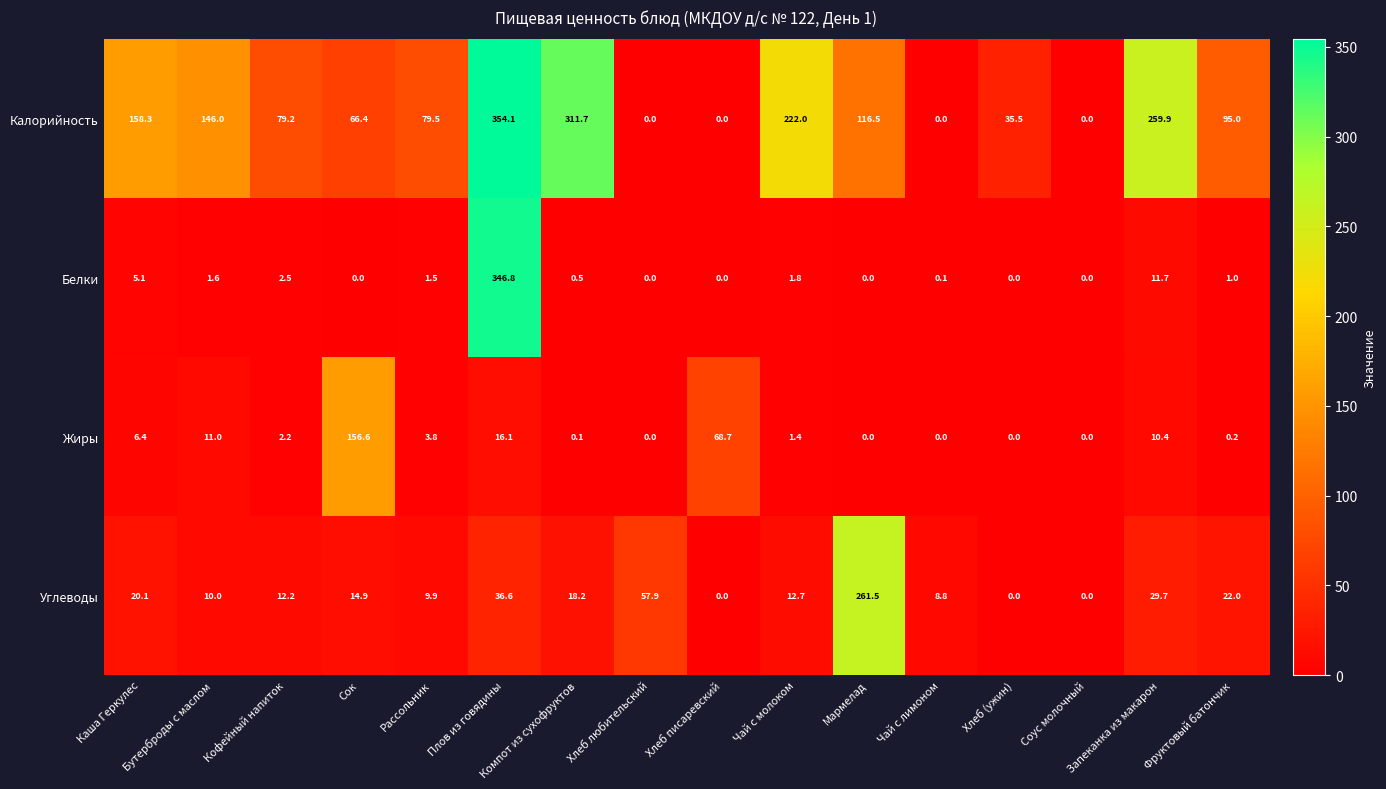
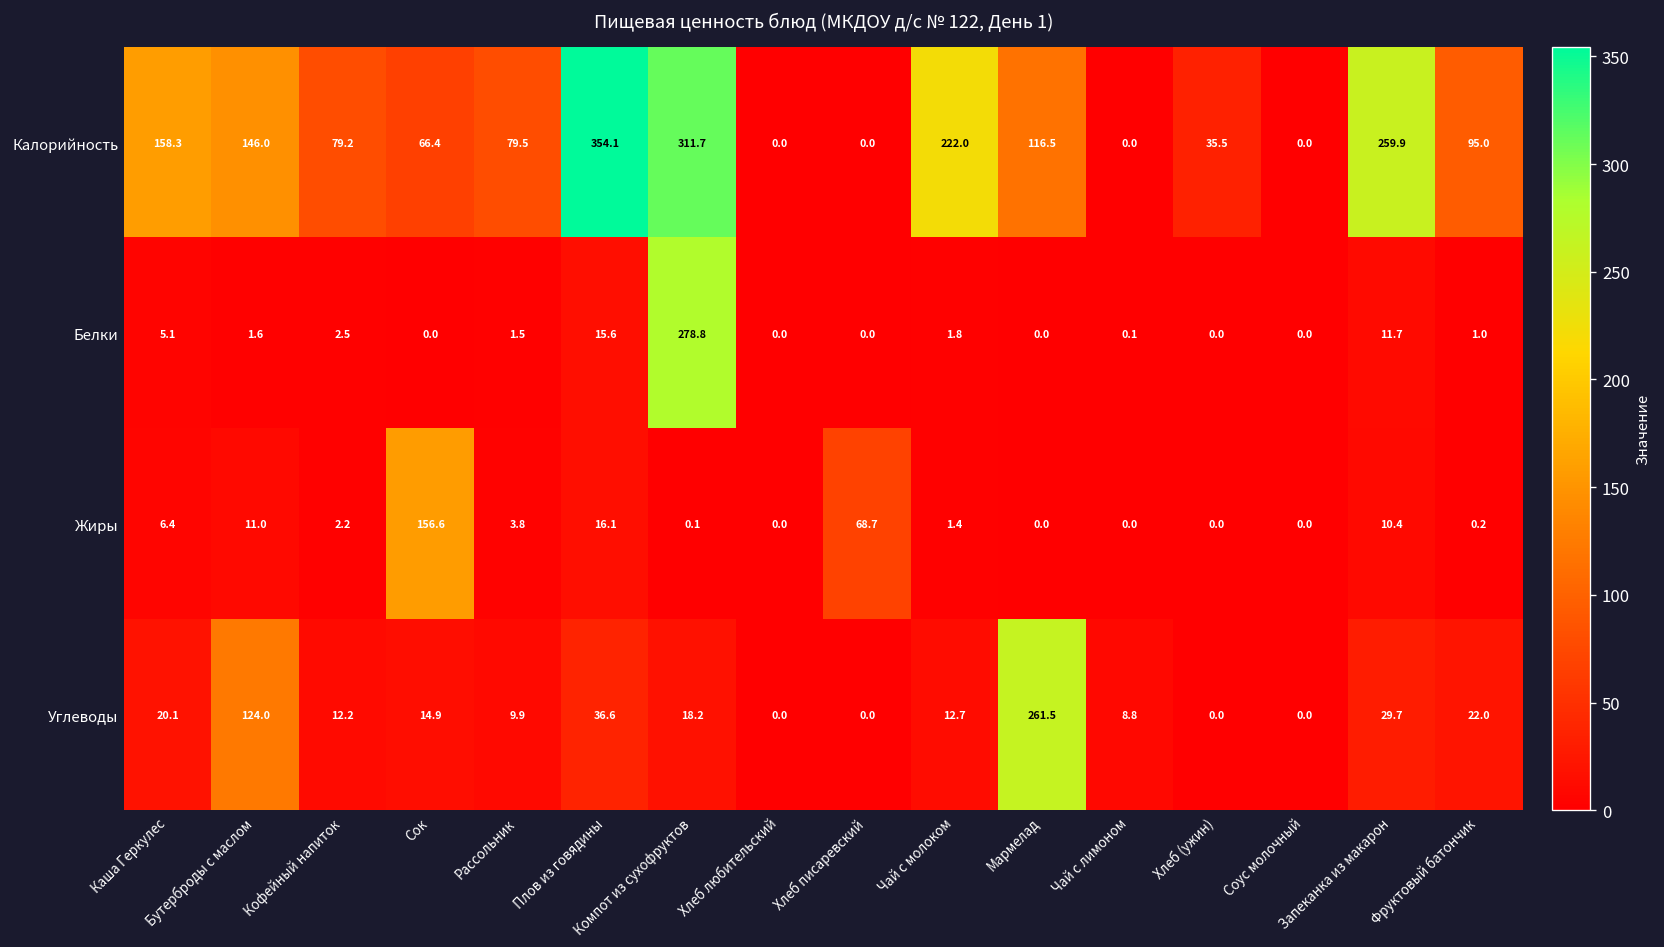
Белки, Плов из говядины: 346.8 -> 15.6
Белки, Компот из сухофруктов: 0.5 -> 278.8
Углеводы, Бутерброды с маслом: 10.0 -> 124.0
Углеводы, Хлеб любительский: 57.9 -> 0.0
